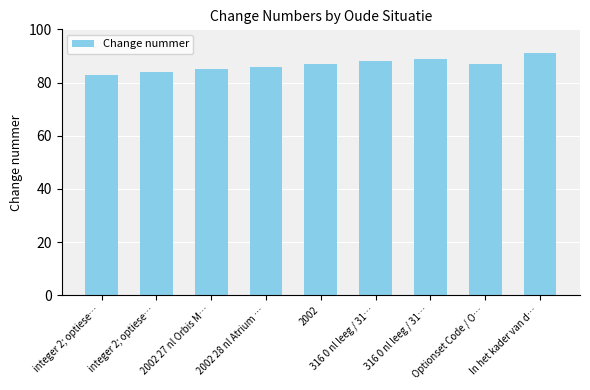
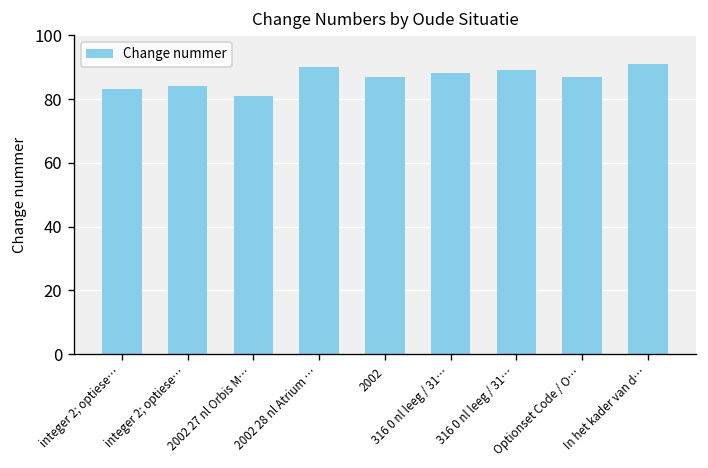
2002 27 nl Orbis M…: 85 -> 81
2002 28 nl Atrium …: 86 -> 90
